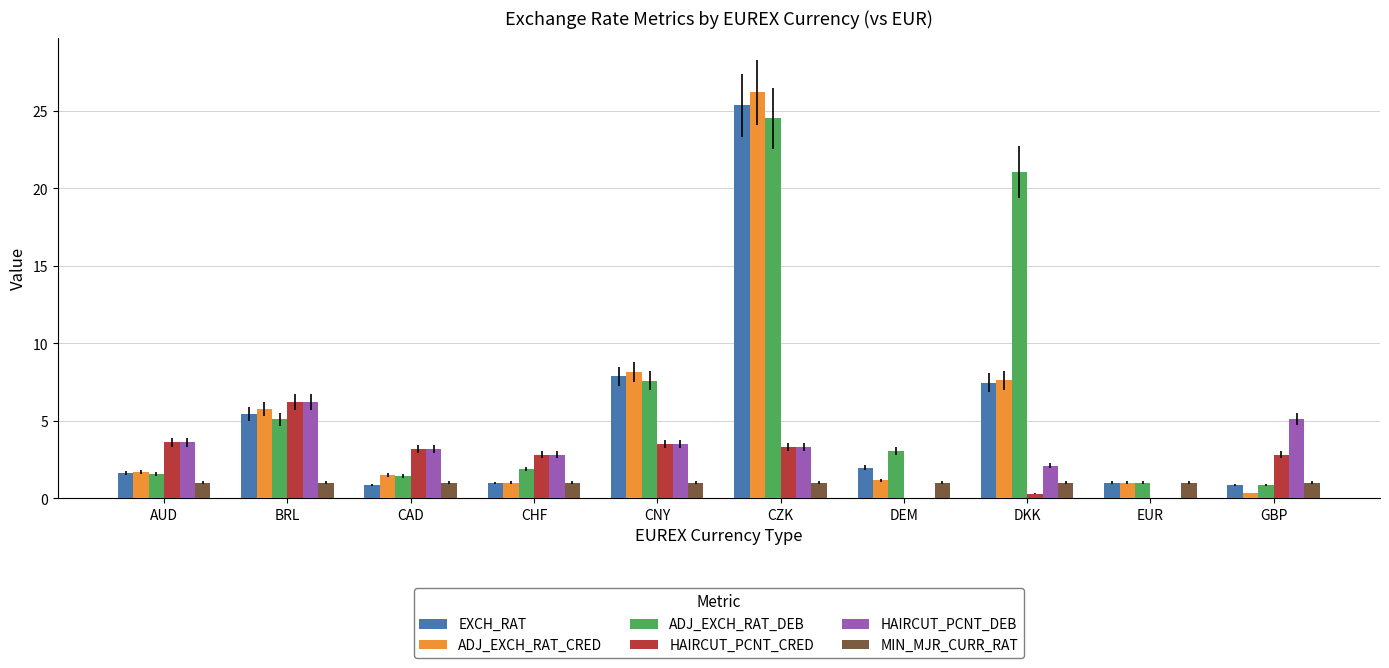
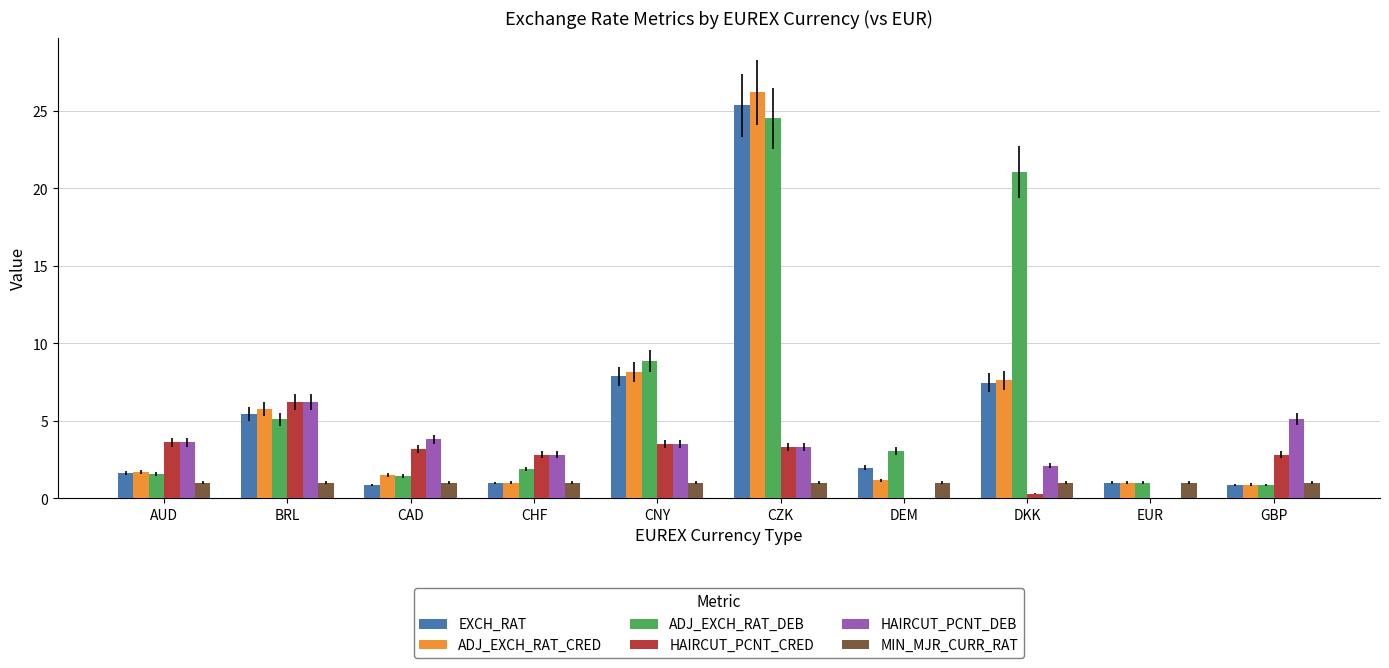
HAIRCUT_PCNT_DEB, CAD: 3.2 -> 3.8
ADJ_EXCH_RAT_DEB, CNY: 7.6 -> 8.9
ADJ_EXCH_RAT_CRED, GBP: 0.3 -> 0.9
